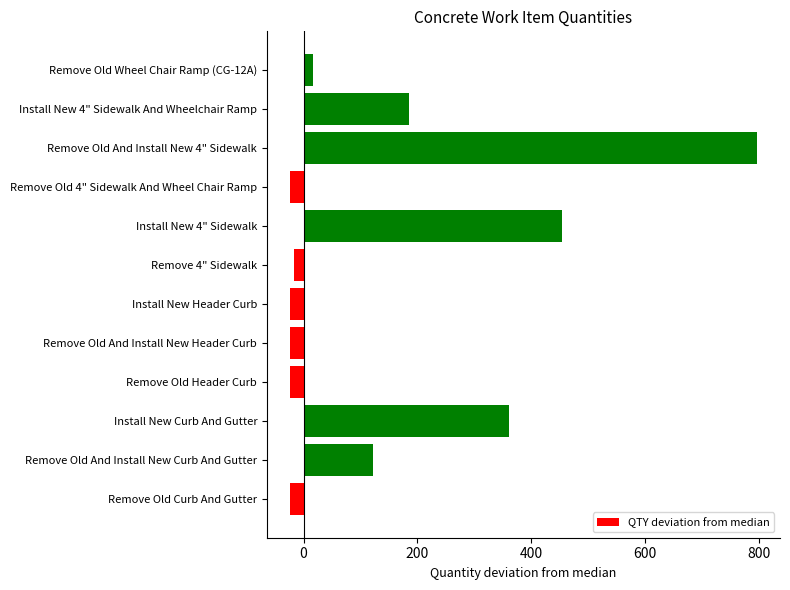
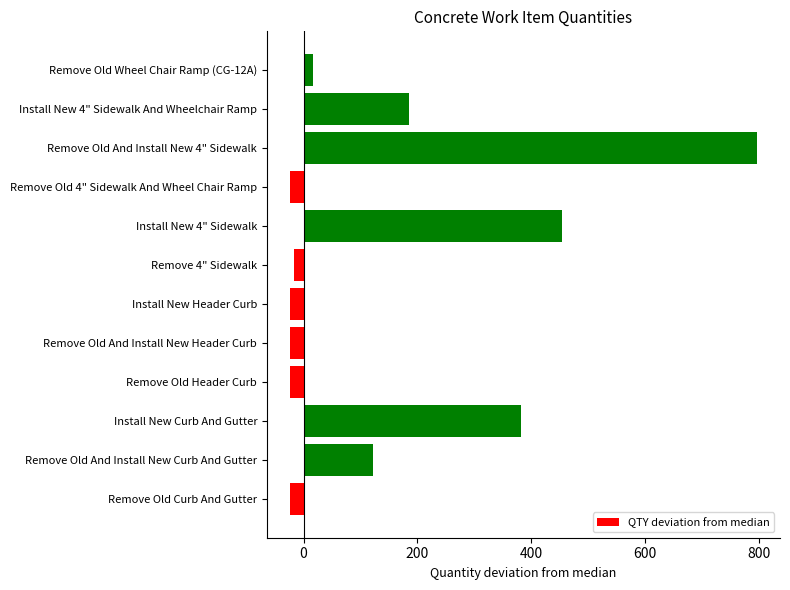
Install New Curb And Gutter: 360 -> 380
